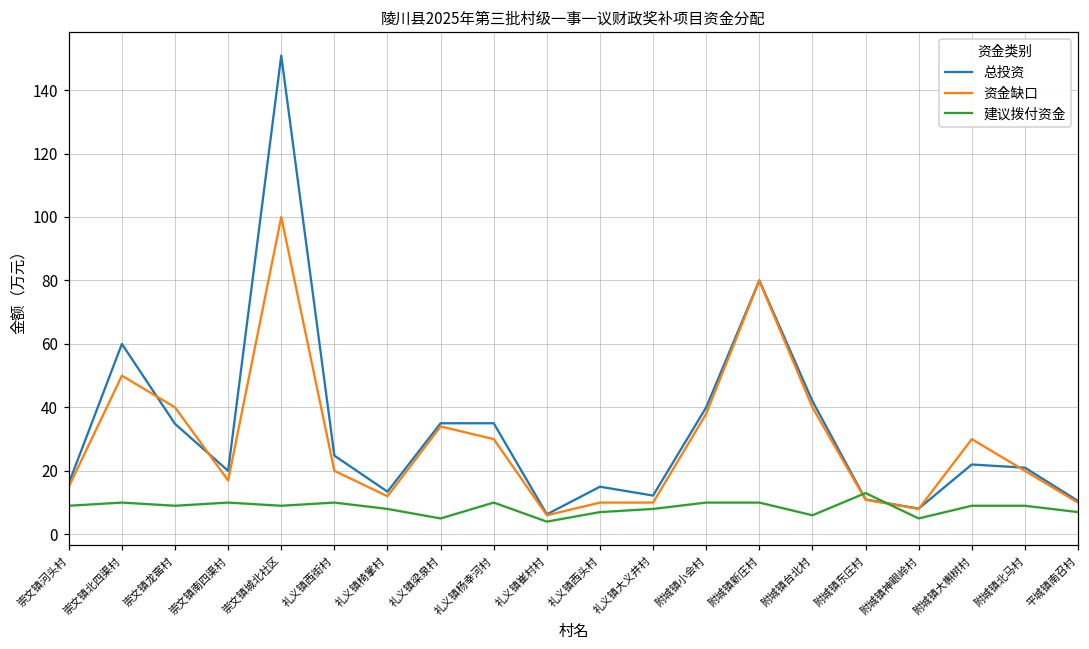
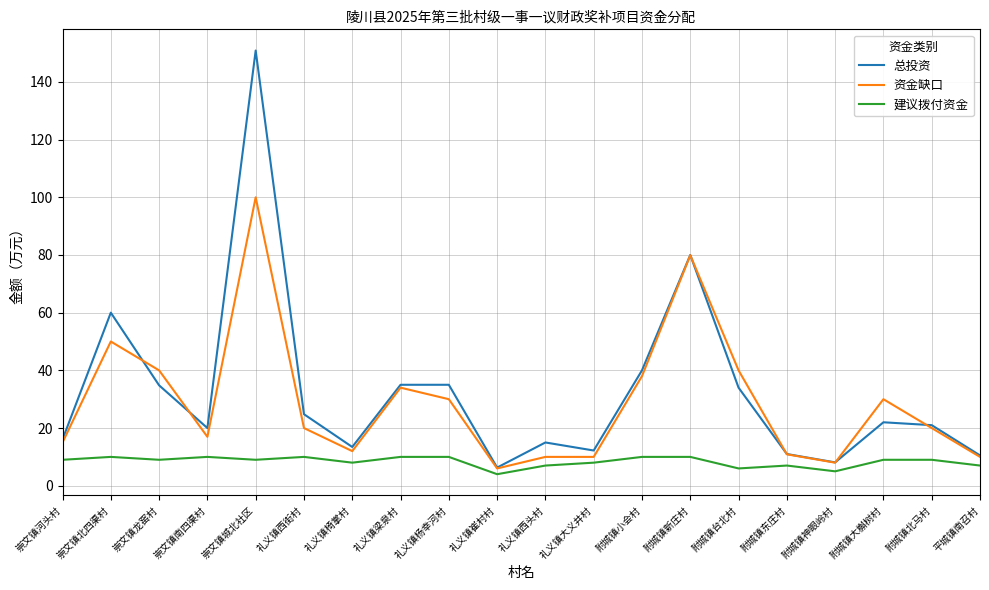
建议拨付资金, 礼义镇梁泉村: 5 -> 10
总投资, 附城镇台北村: 42 -> 34
建议拨付资金, 附城镇东庄村: 13 -> 7
